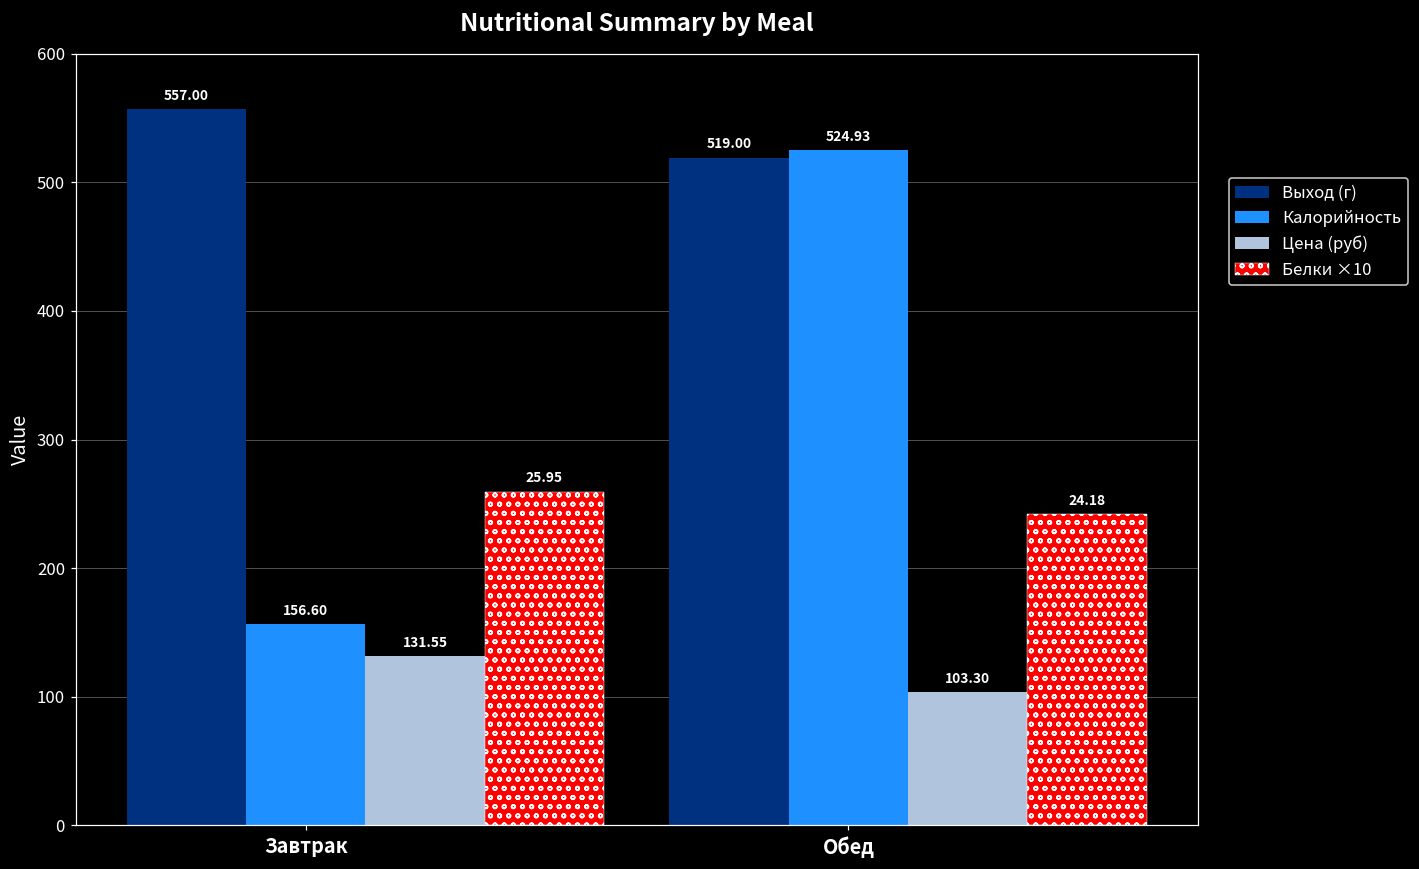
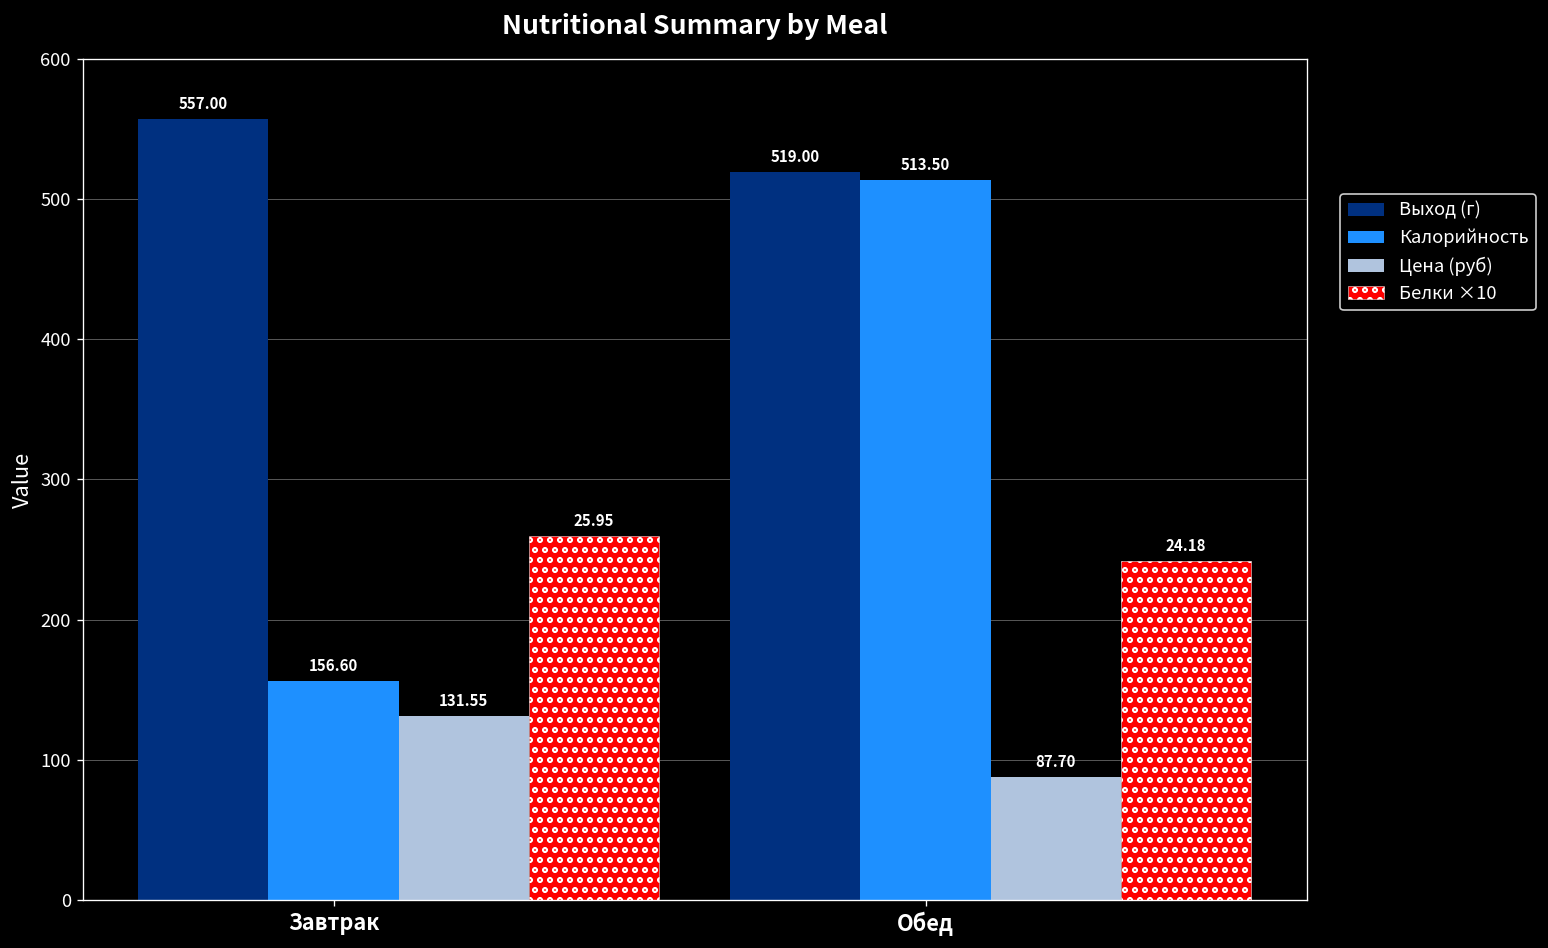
Калорийность, Обед: 524.93 -> 513.50
Цена (руб), Обед: 103.30 -> 87.70
